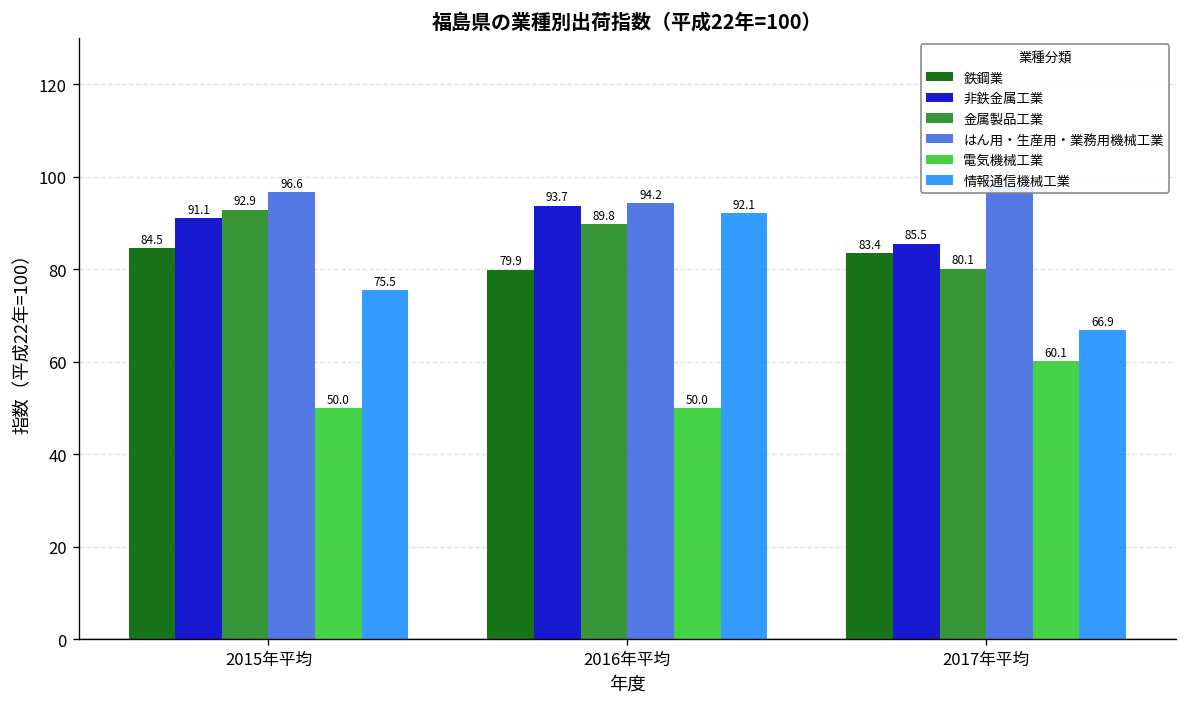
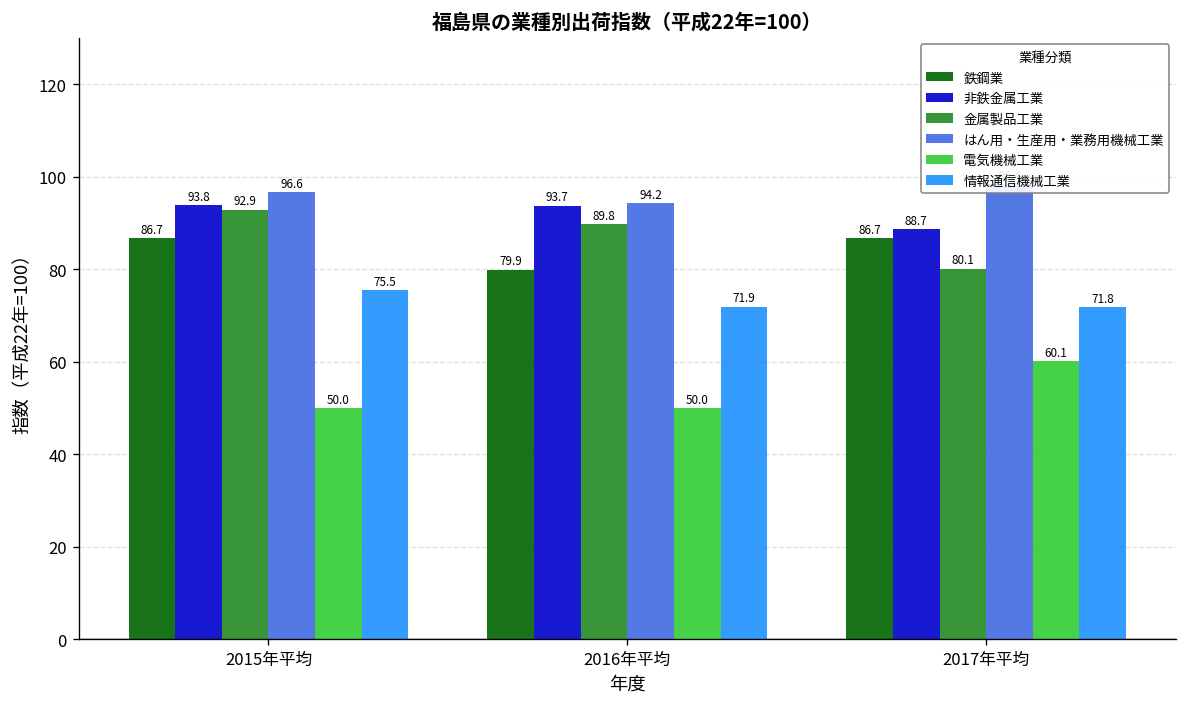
鉄鋼業, 2015年平均: 84.5 -> 86.7
非鉄金属工業, 2015年平均: 91.1 -> 93.8
情報通信機械工業, 2016年平均: 92.1 -> 71.9
鉄鋼業, 2017年平均: 83.4 -> 86.7
非鉄金属工業, 2017年平均: 85.5 -> 88.7
情報通信機械工業, 2017年平均: 66.9 -> 71.8
